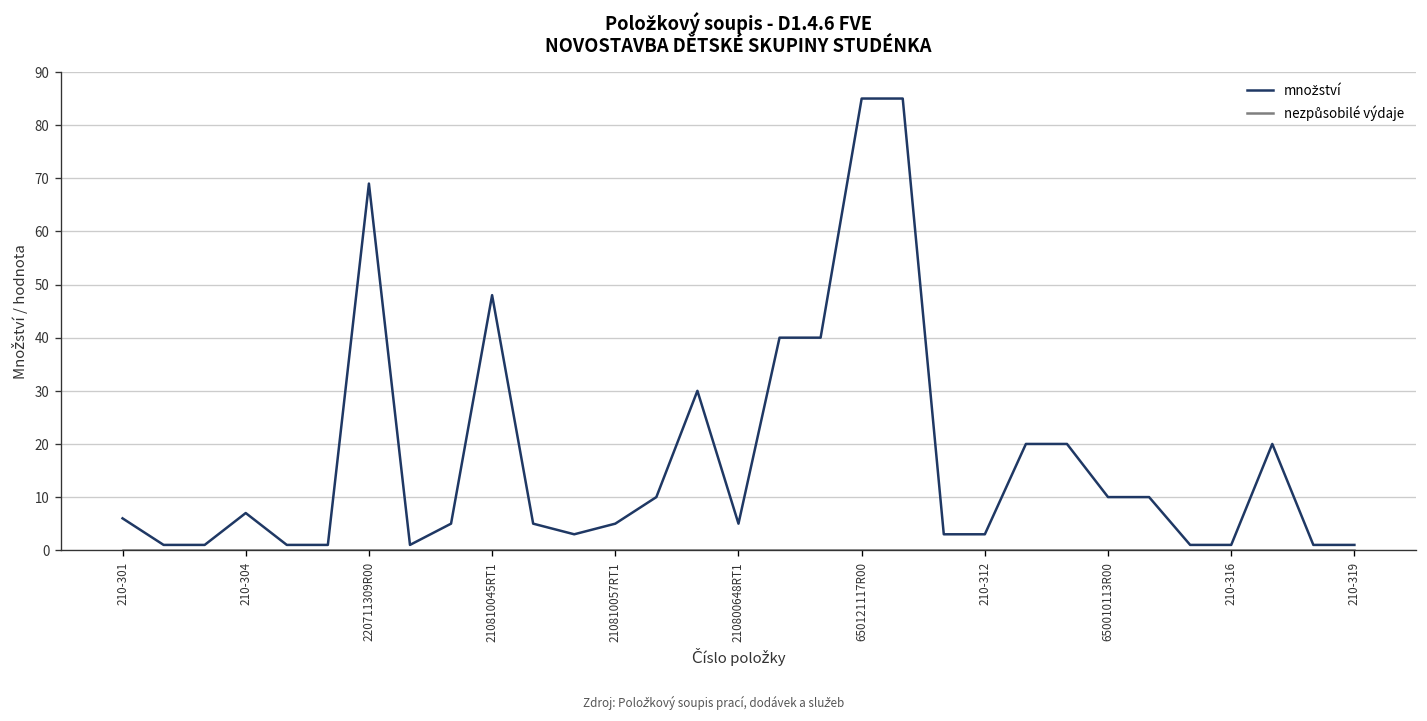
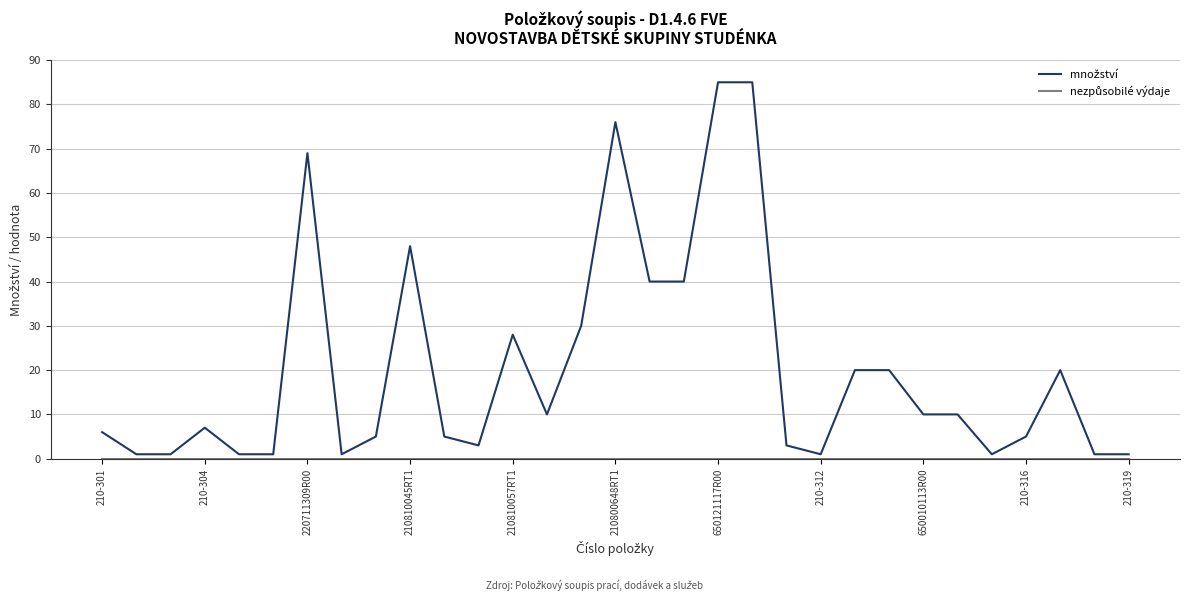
množství, 210810057RT1: 5 -> 28
množství, 210800648RT1: 5 -> 76
množství, 210-312: 3 -> 1
množství, 210-316: 1 -> 5
